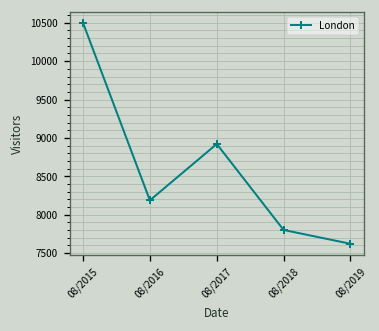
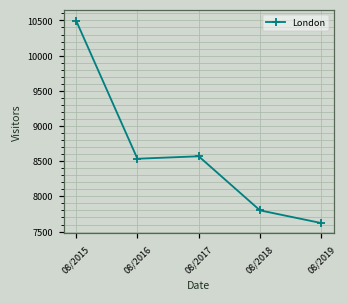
08/2016: 8200 -> 8500
08/2017: 8900 -> 8600
